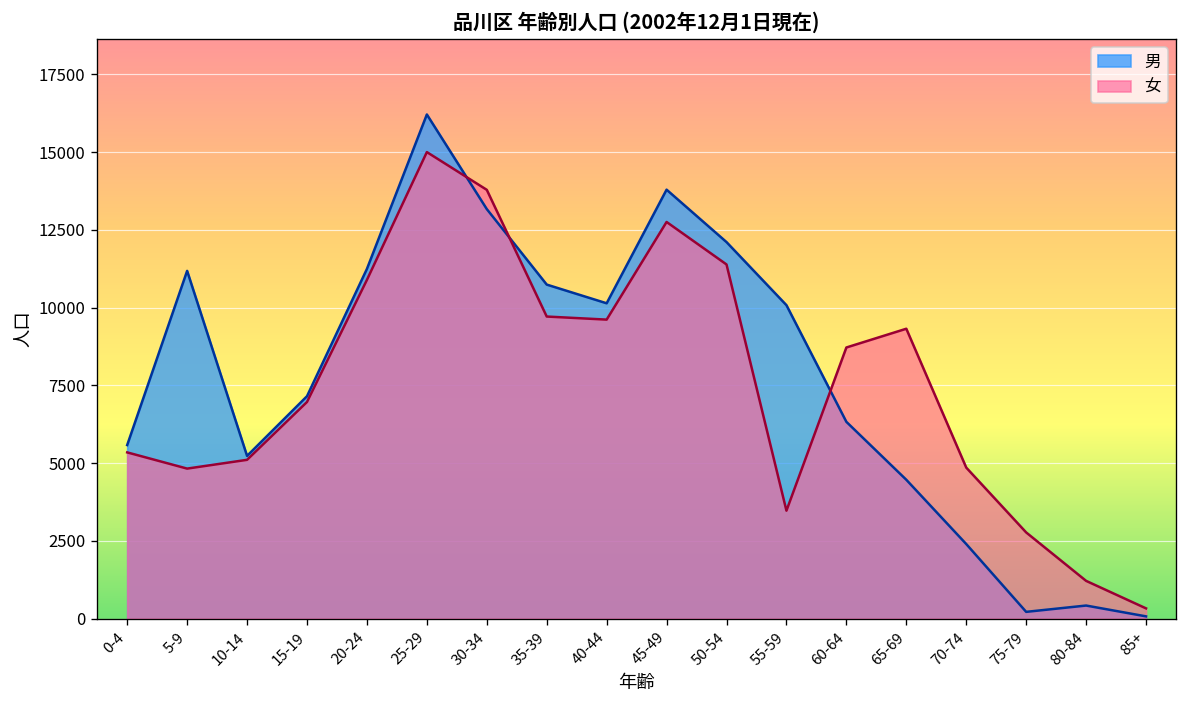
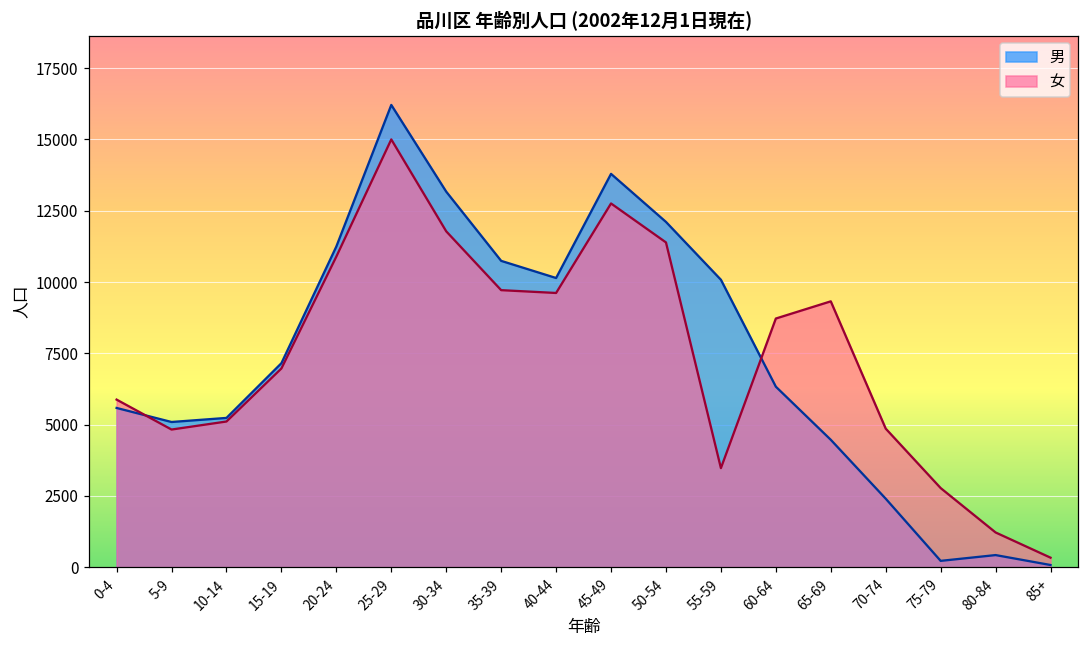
女, 0-4: 5300 -> 5900
男, 5-9: 11200 -> 5100
女, 30-34: 13800 -> 11800
